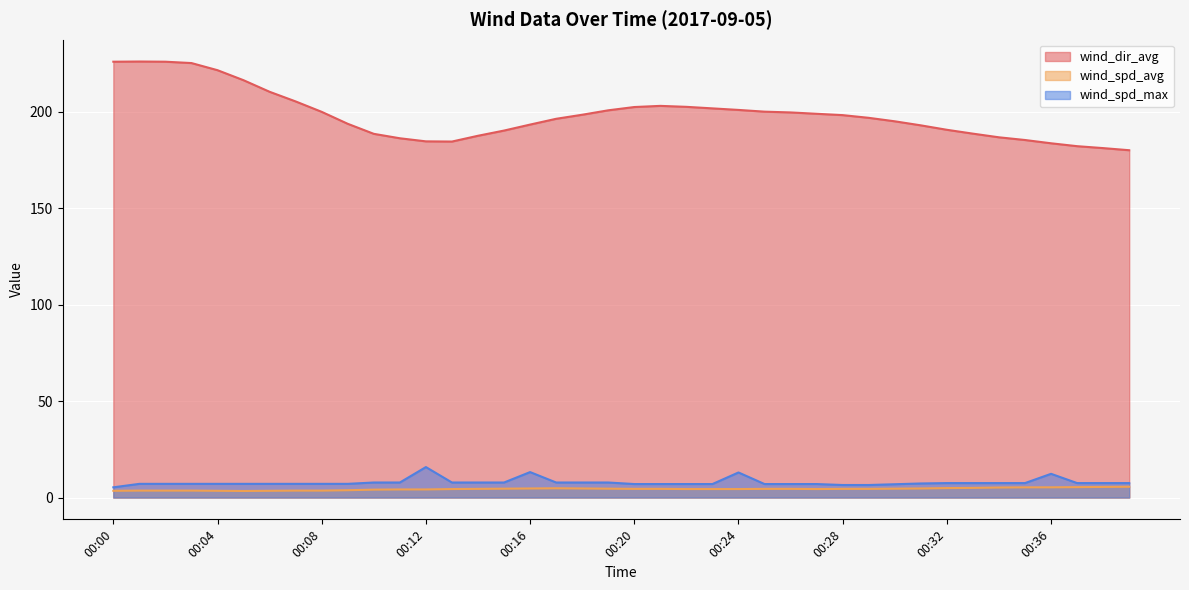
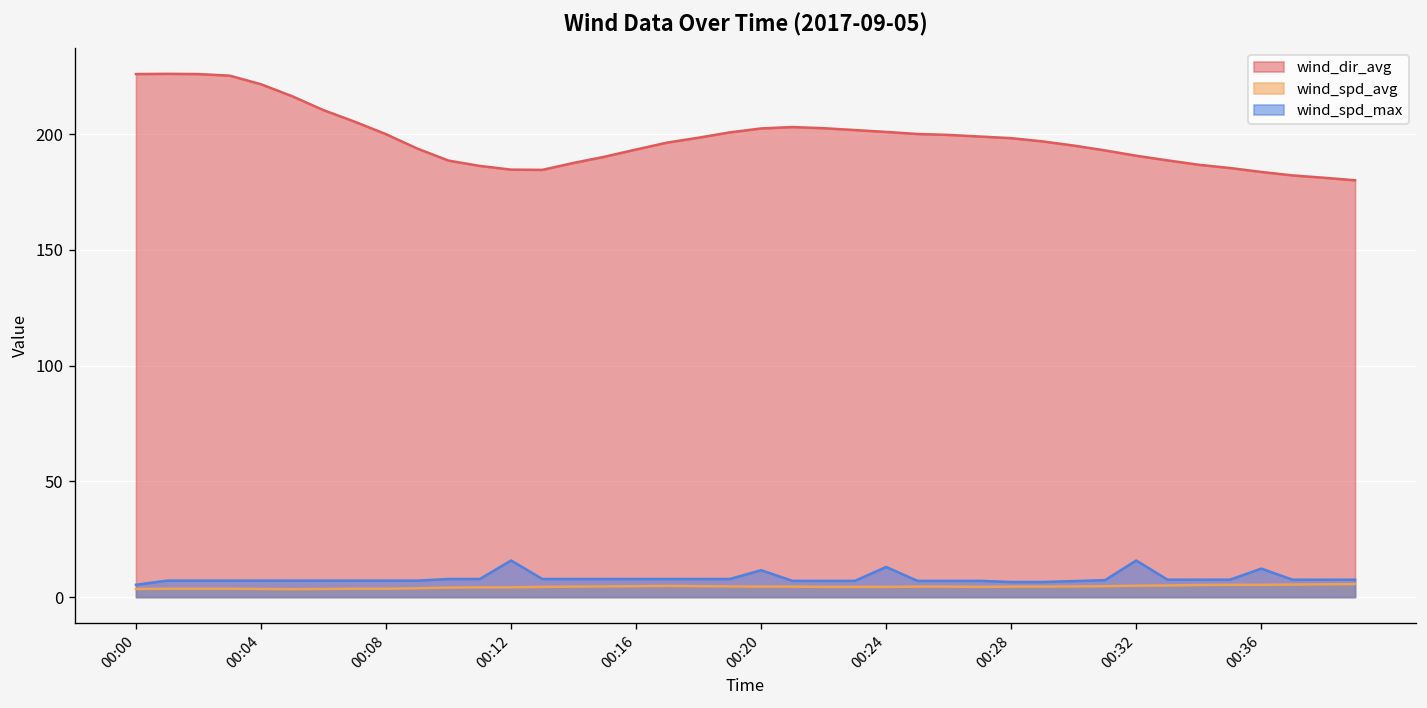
wind_spd_max, 00:16: 13 -> 8
wind_spd_max, 00:20: 7 -> 12
wind_spd_max, 00:32: 8 -> 16
